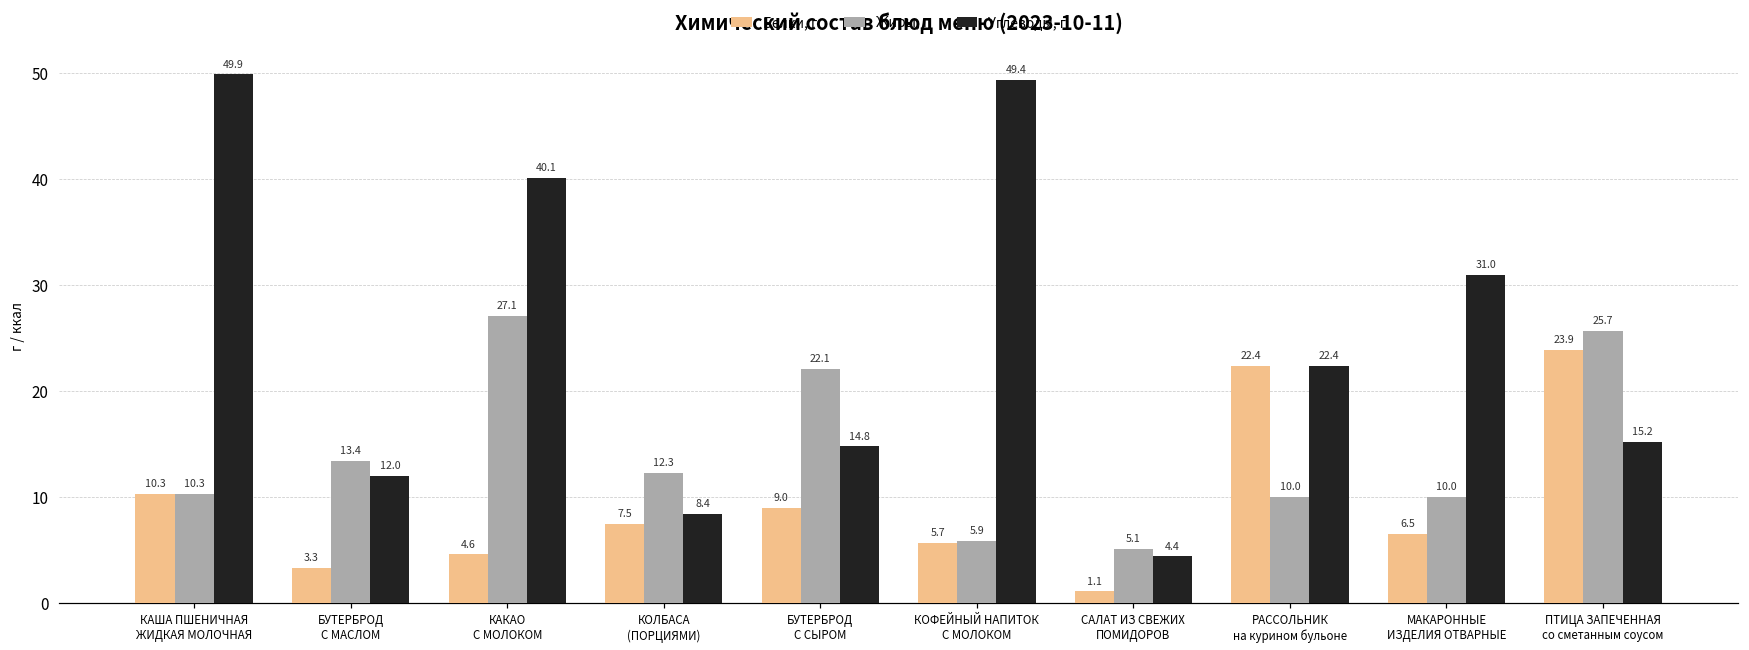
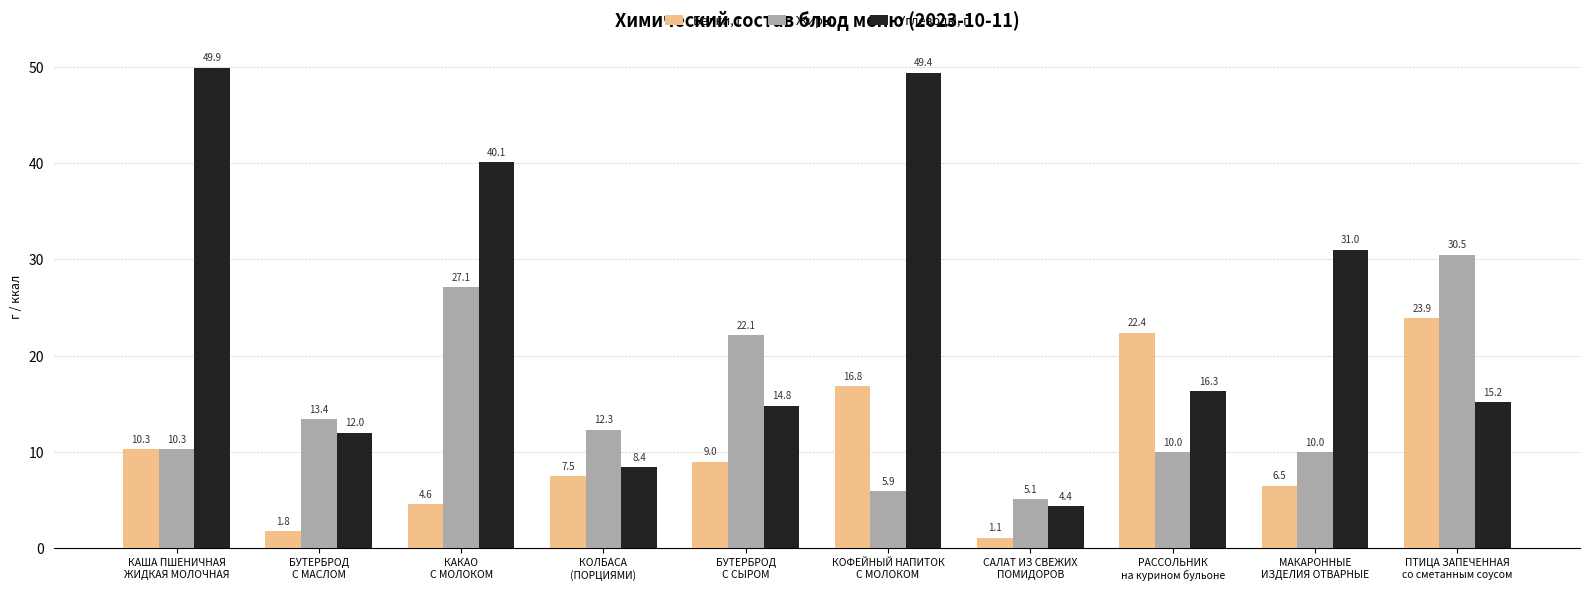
Белки, г, БУТЕРБРОД С МАСЛОМ: 3.3 -> 1.8
Белки, г, КОФЕЙНЫЙ НАПИТОК С МОЛОКОМ: 5.7 -> 16.8
Углеводы, г, РАССОЛЬНИК на курином бульоне: 22.4 -> 16.3
Жиры, г, ПТИЦА ЗАПЕЧЕННАЯ со сметанным соусом: 25.7 -> 30.5
